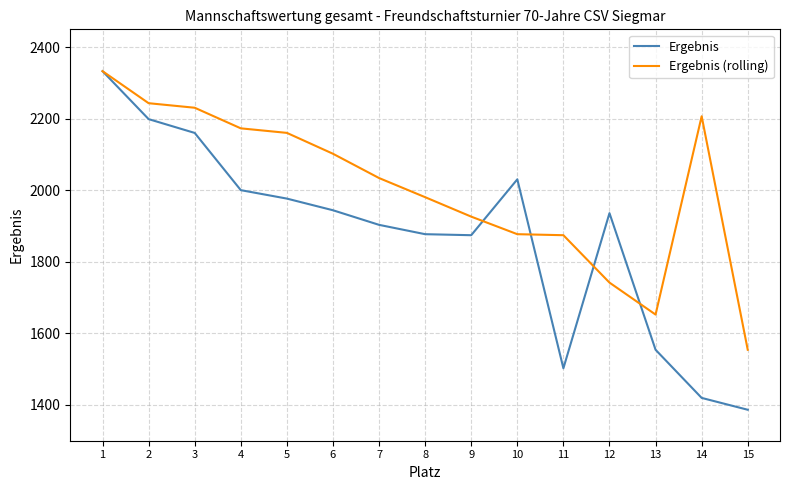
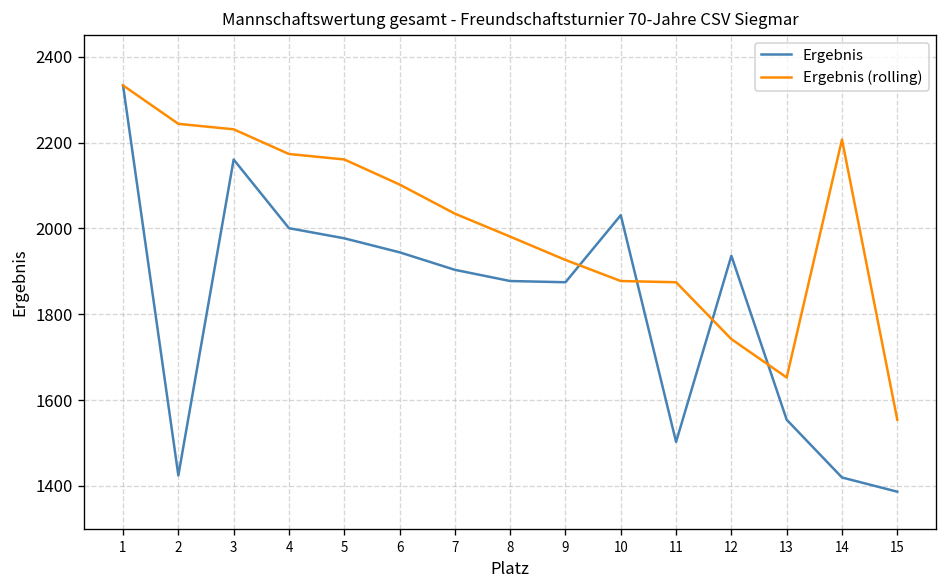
Ergebnis, 2: 2200 -> 1420
